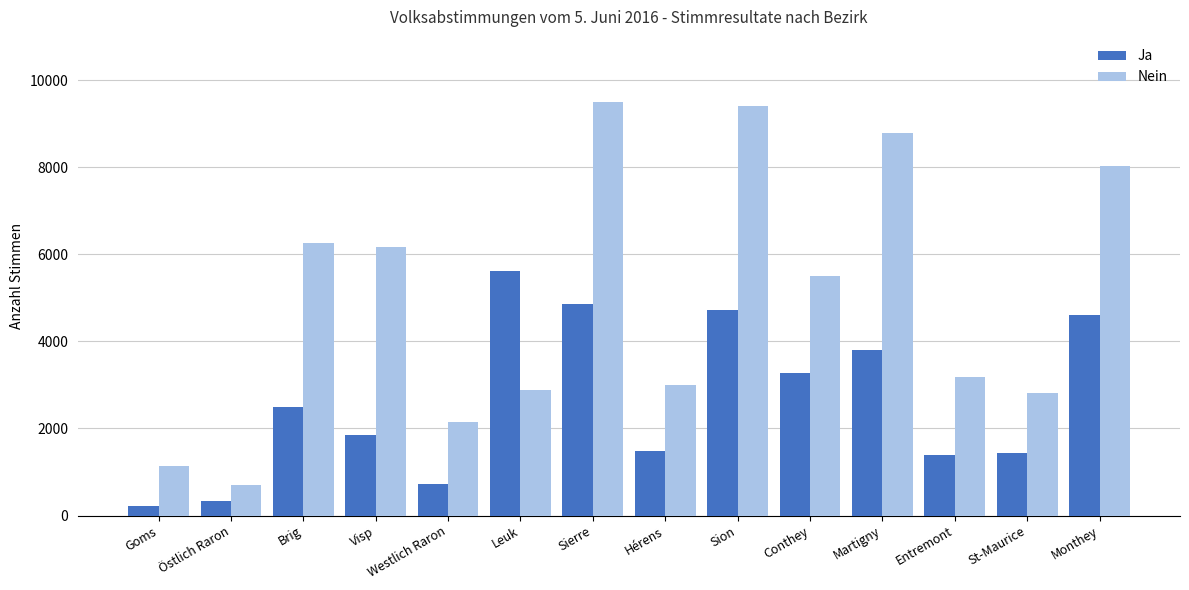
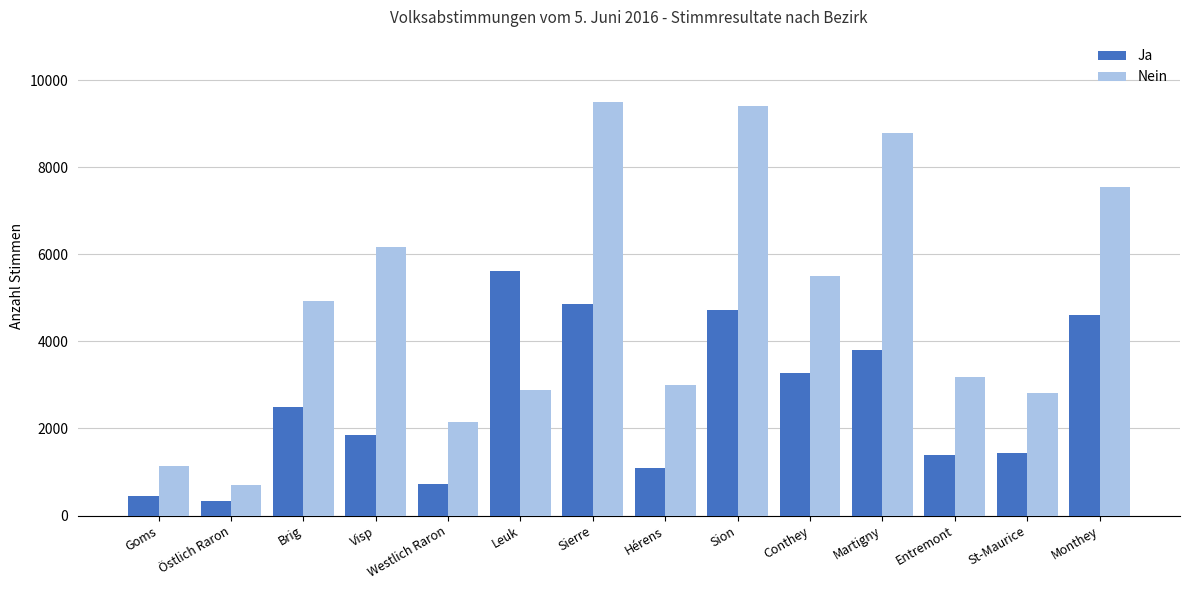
Ja, Goms: 200 -> 400
Nein, Brig: 6300 -> 4900
Ja, Hérens: 1500 -> 1100
Nein, Monthey: 8000 -> 7500
